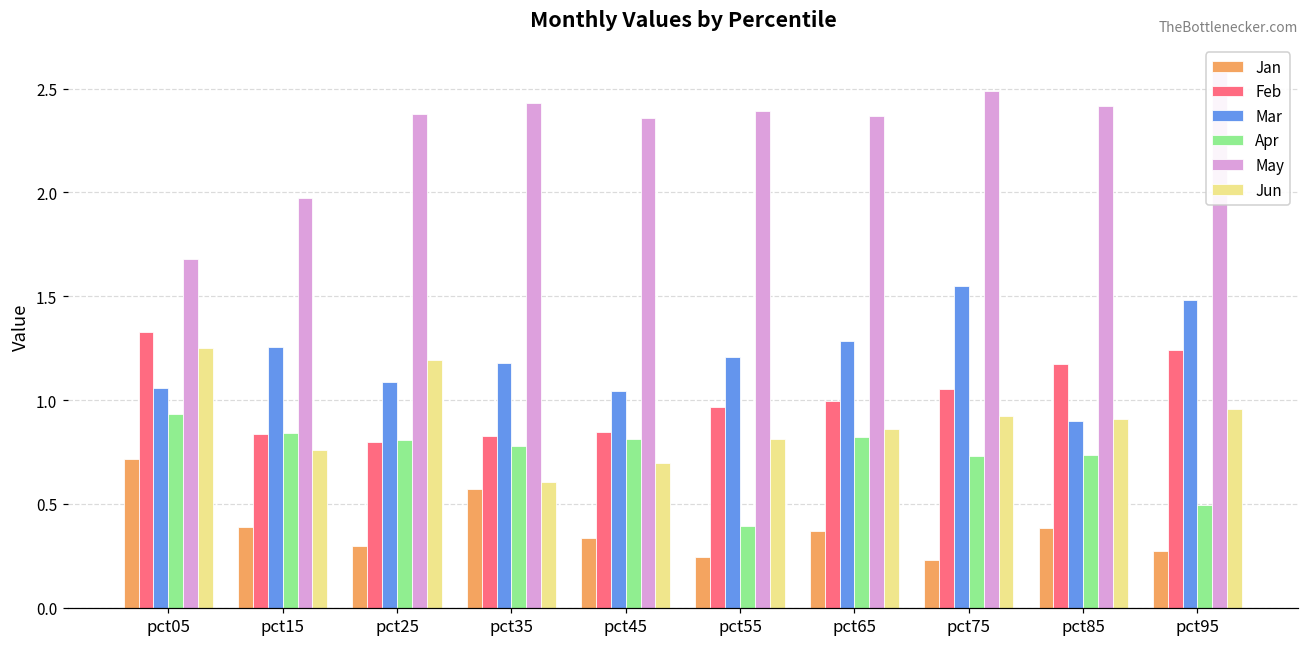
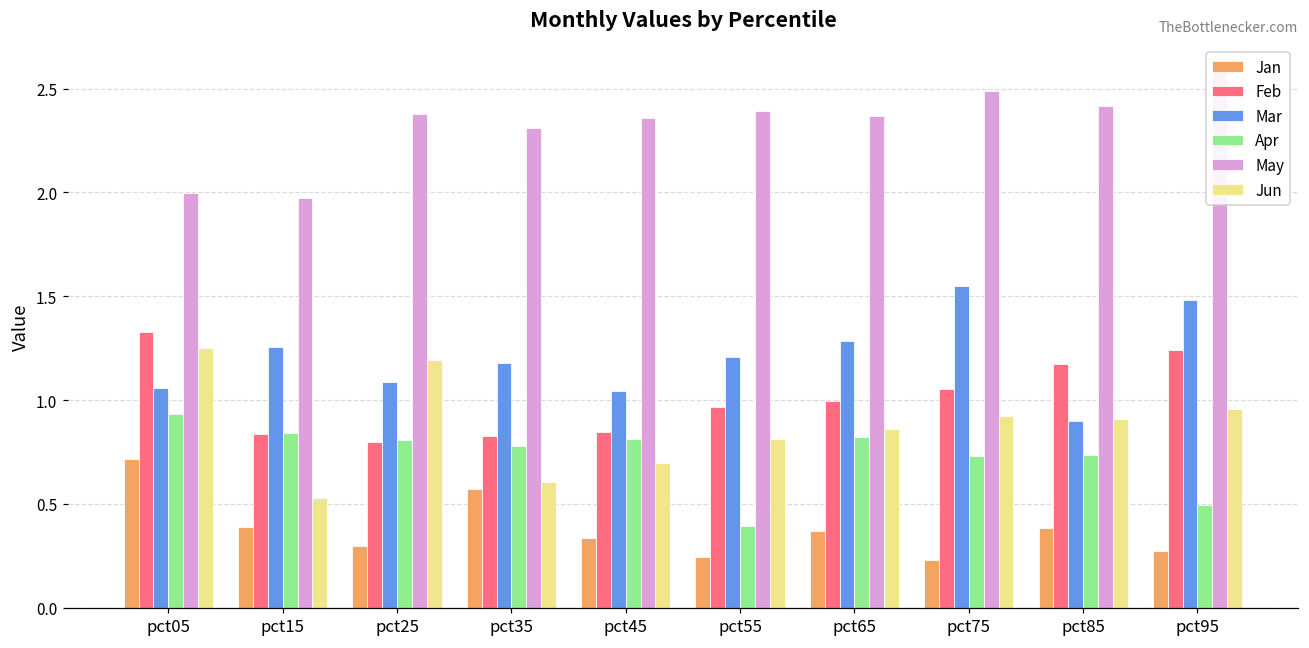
May, pct05: 1.68 -> 2.00
Jun, pct15: 0.76 -> 0.53
May, pct35: 2.43 -> 2.31
